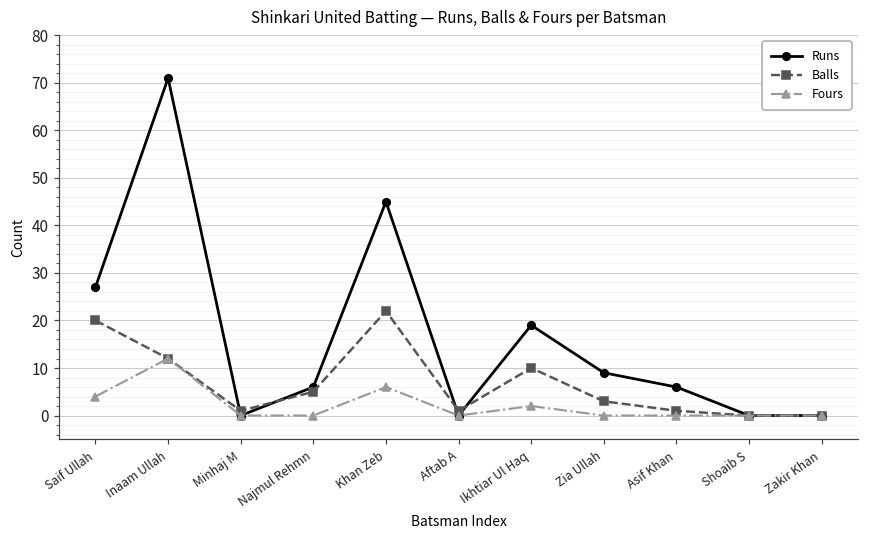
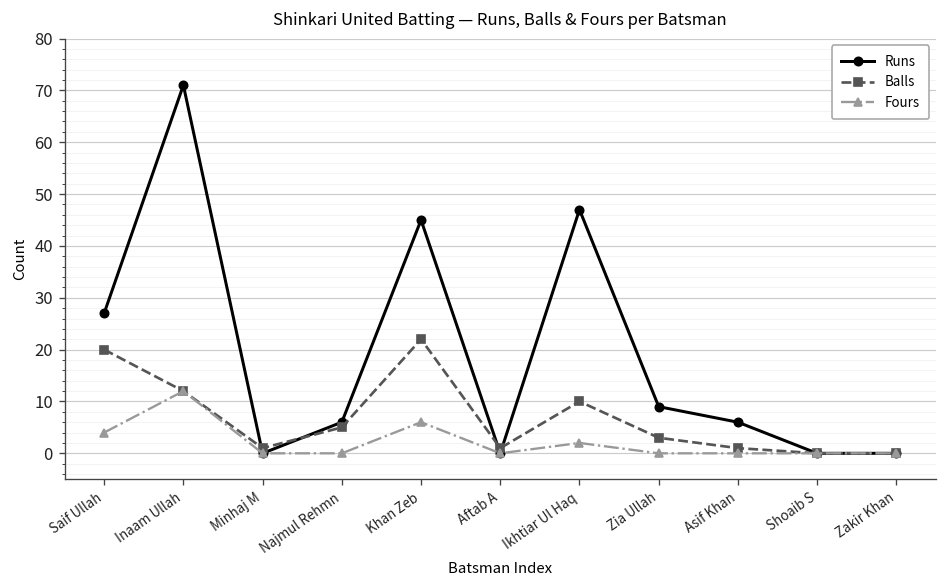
Runs, Ikhtiar Ul Haq: 19 -> 47
